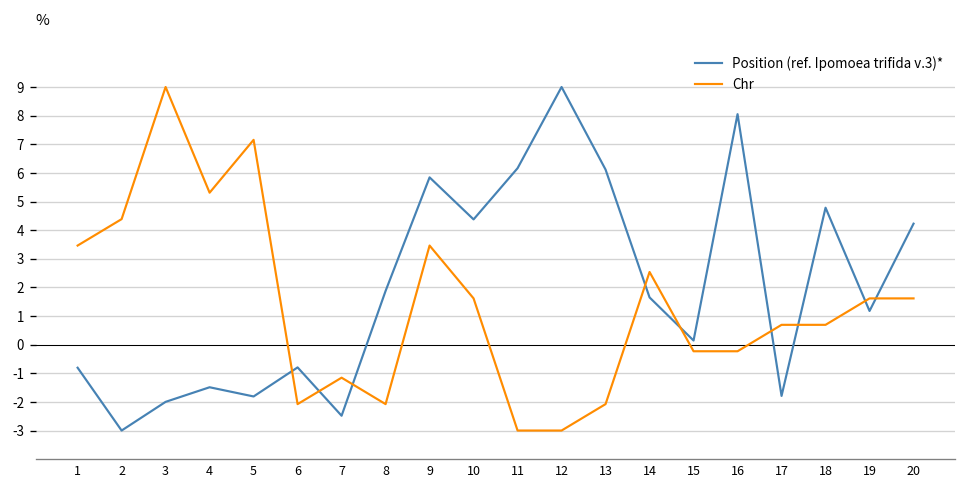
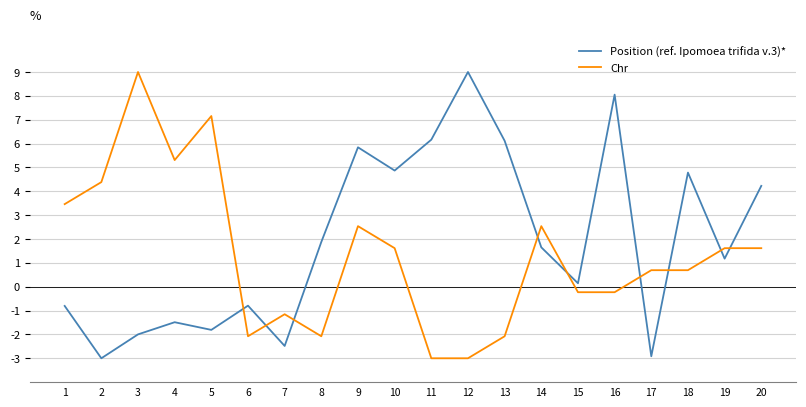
Chr, 9: 3.5 -> 2.5
Position (ref. Ipomoea trifida v.3)*, 10: 4.4 -> 4.9
Position (ref. Ipomoea trifida v.3)*, 17: -1.8 -> -2.9
